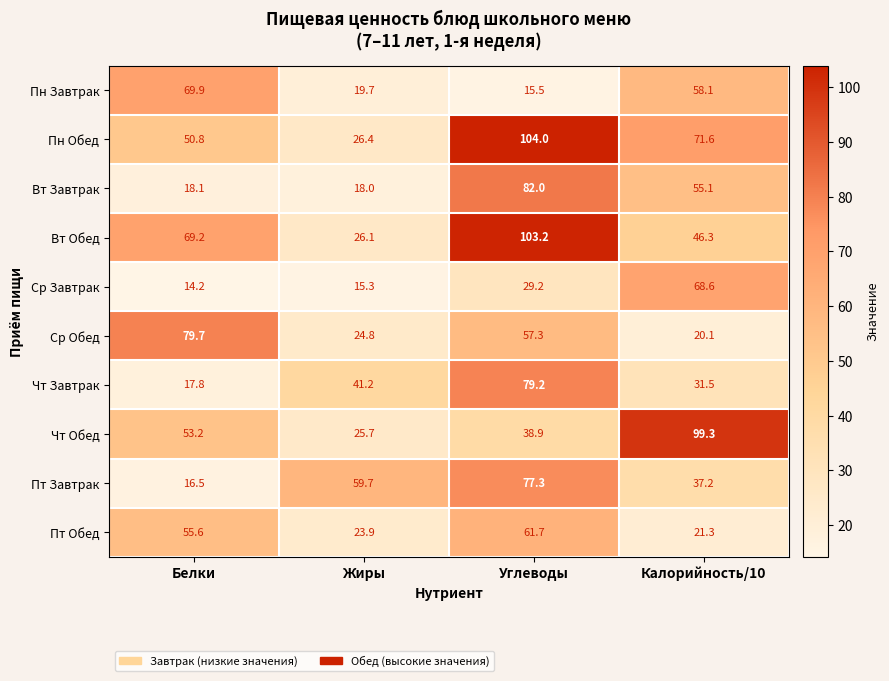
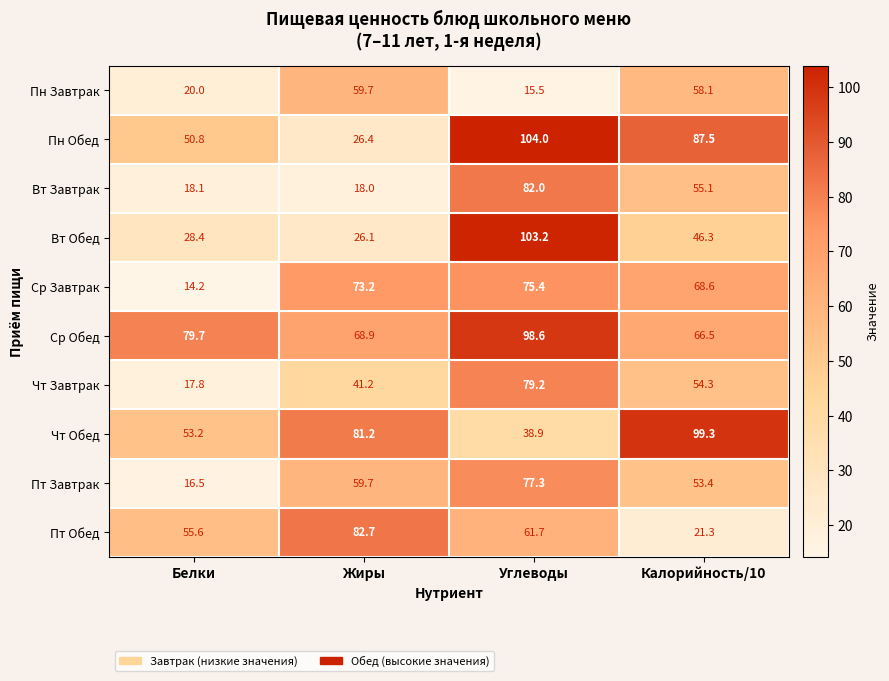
Пн Завтрак, Белки: 69.9 -> 20.0
Пн Завтрак, Жиры: 19.7 -> 59.7
Пн Обед, Калорийность/10: 71.6 -> 87.5
Вт Обед, Белки: 69.2 -> 28.4
Ср Завтрак, Жиры: 15.3 -> 73.2
Ср Завтрак, Углеводы: 29.2 -> 75.4
Ср Обед, Жиры: 24.8 -> 68.9
Ср Обед, Углеводы: 57.3 -> 98.6
Ср Обед, Калорийность/10: 20.1 -> 66.5
Чт Завтрак, Калорийность/10: 31.5 -> 54.3
Чт Обед, Жиры: 25.7 -> 81.2
Пт Завтрак, Калорийность/10: 37.2 -> 53.4
Пт Обед, Жиры: 23.9 -> 82.7
